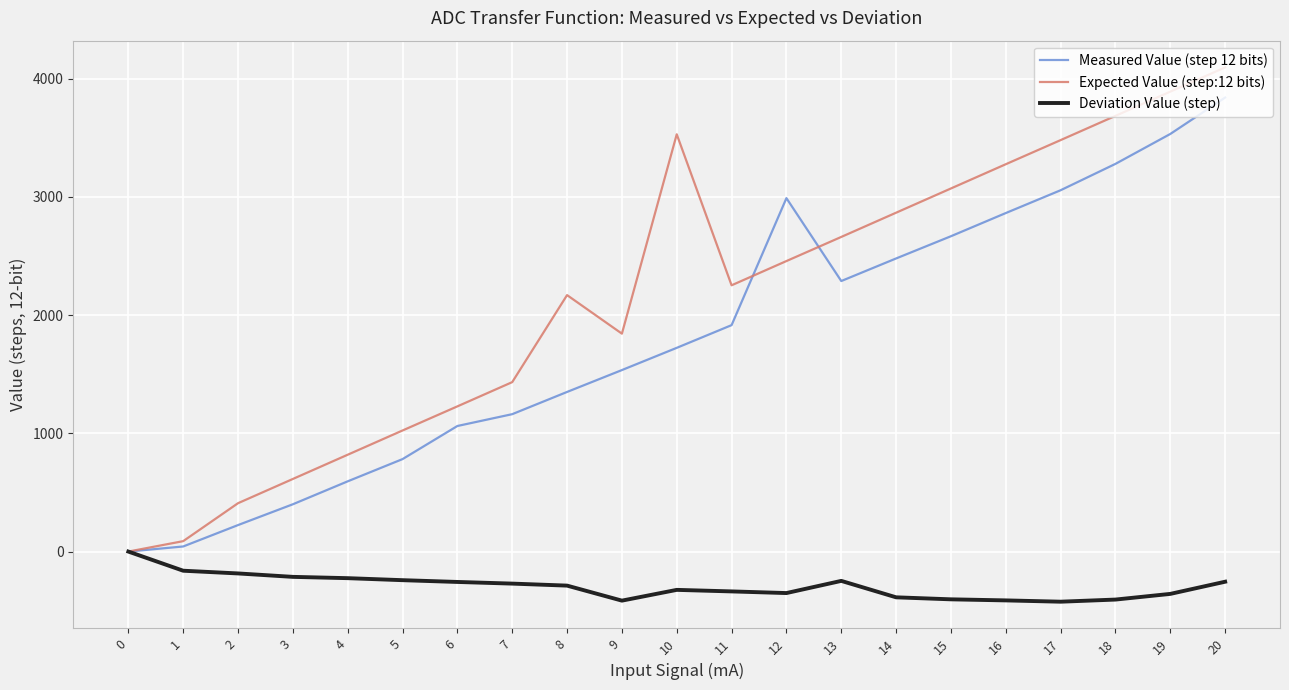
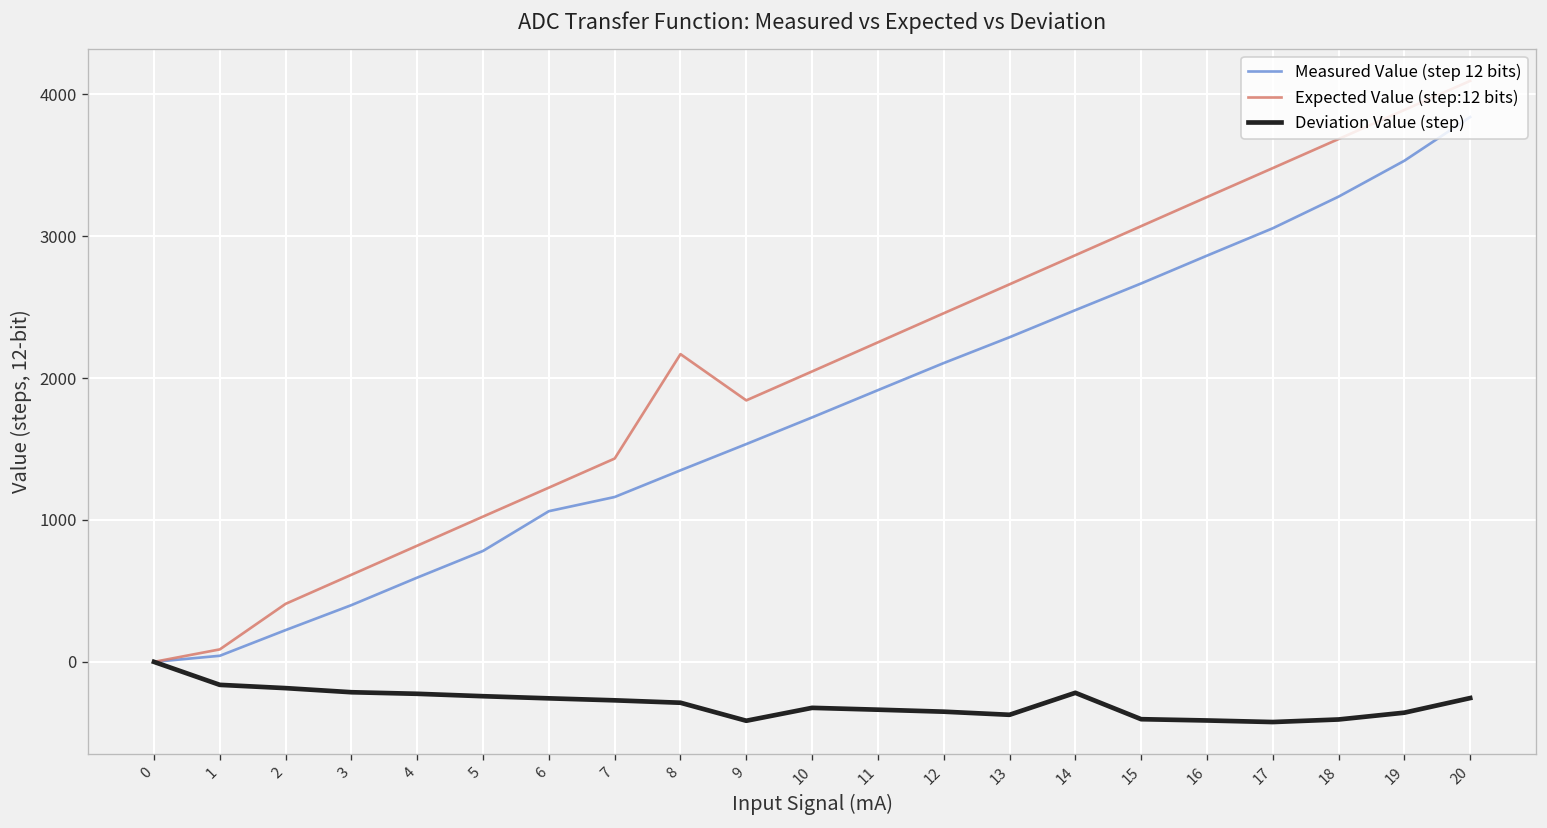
Expected Value (step:12 bits), 10: 3530 -> 2050
Measured Value (step 12 bits), 12: 2990 -> 2110
Deviation Value (step), 13: -250 -> -370
Deviation Value (step), 14: -390 -> -220
